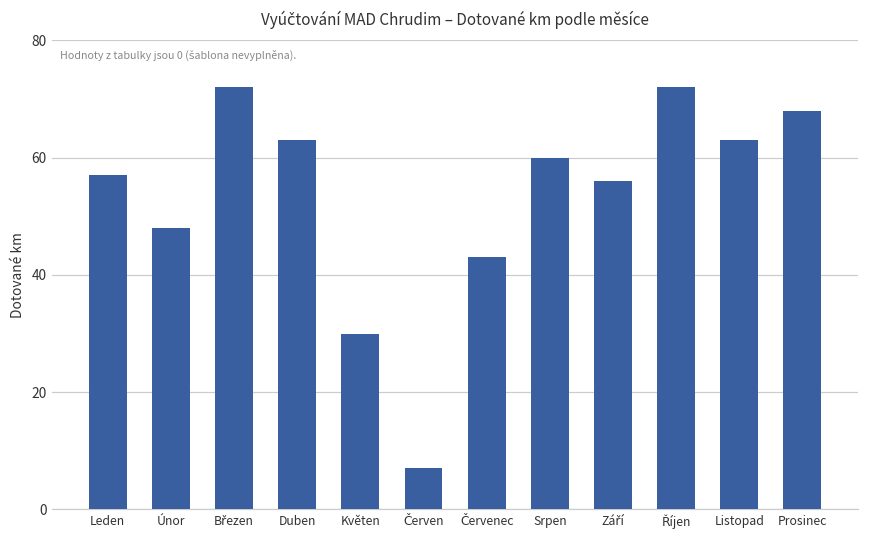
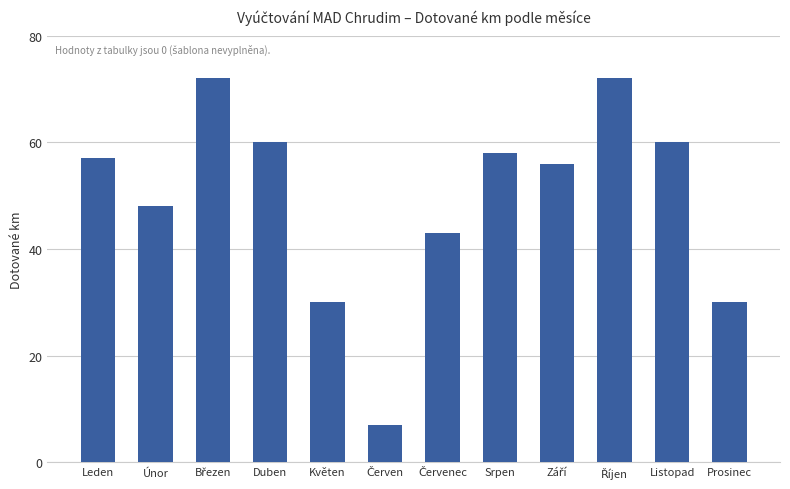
Duben: 63 -> 60
Srpen: 60 -> 58
Listopad: 63 -> 60
Prosinec: 68 -> 30
